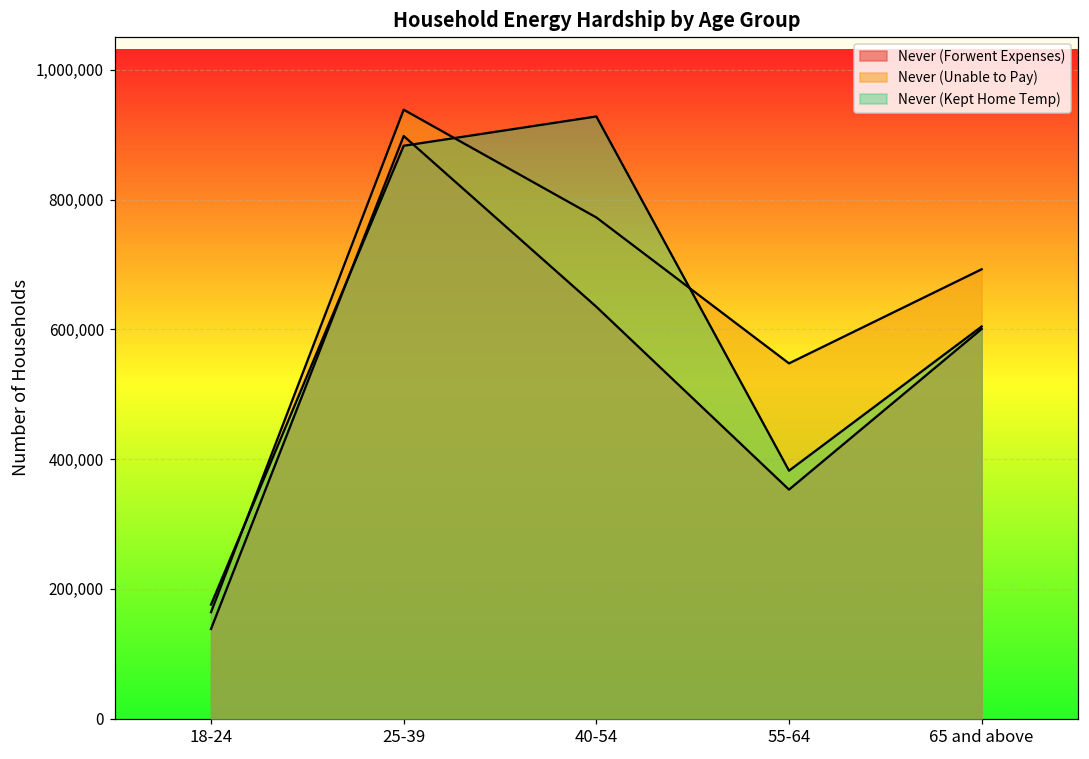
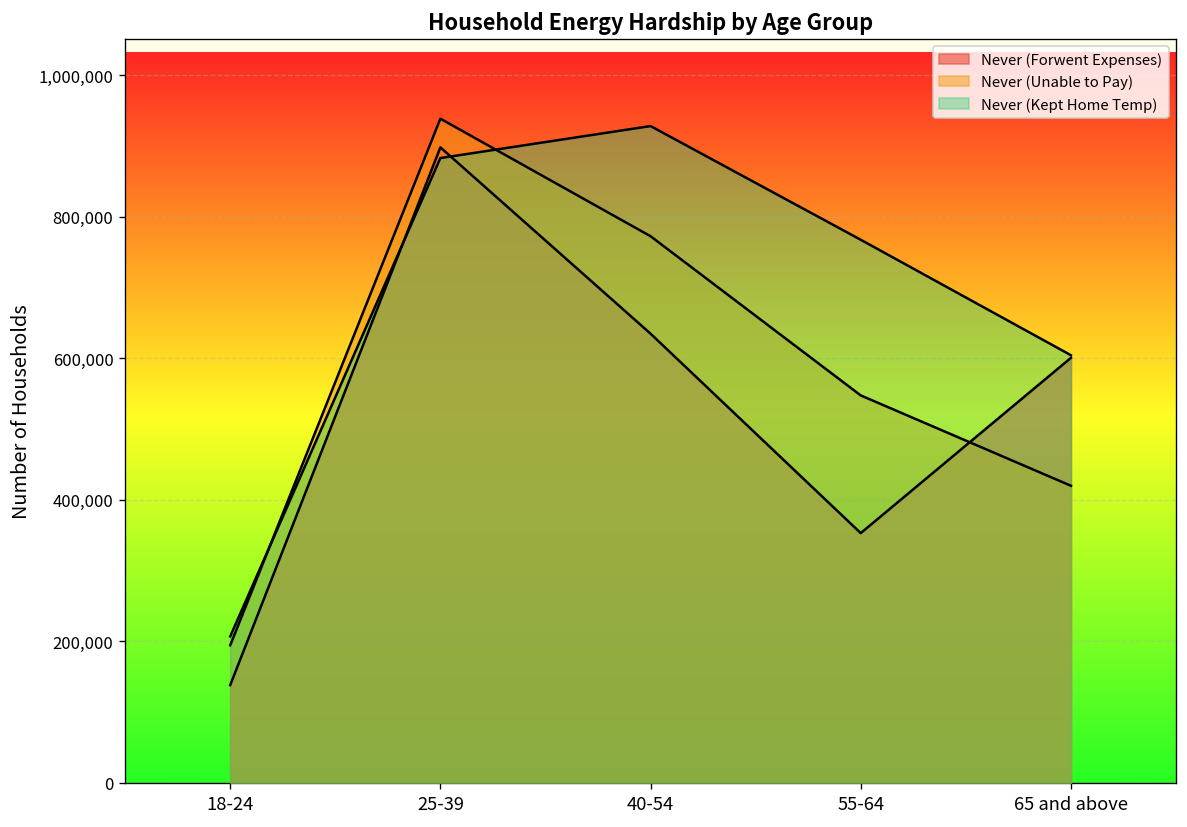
Never (Unable to Pay), 18-24: 160,000 -> 190,000
Never (Kept Home Temp), 18-24: 180,000 -> 210,000
Never (Kept Home Temp), 55-64: 380,000 -> 770,000
Never (Unable to Pay), 65 and above: 690,000 -> 420,000
